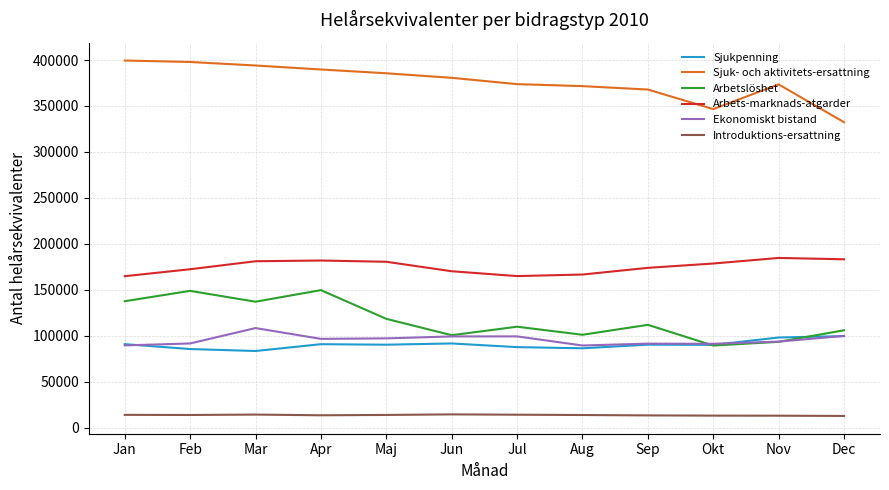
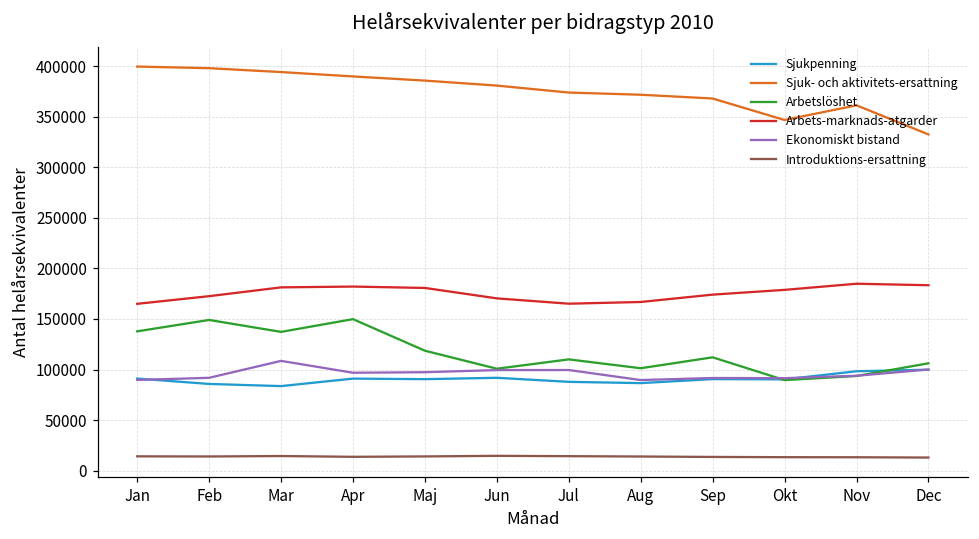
Sjuk- och aktivitets-ersattning, Nov: 370000 -> 360000
